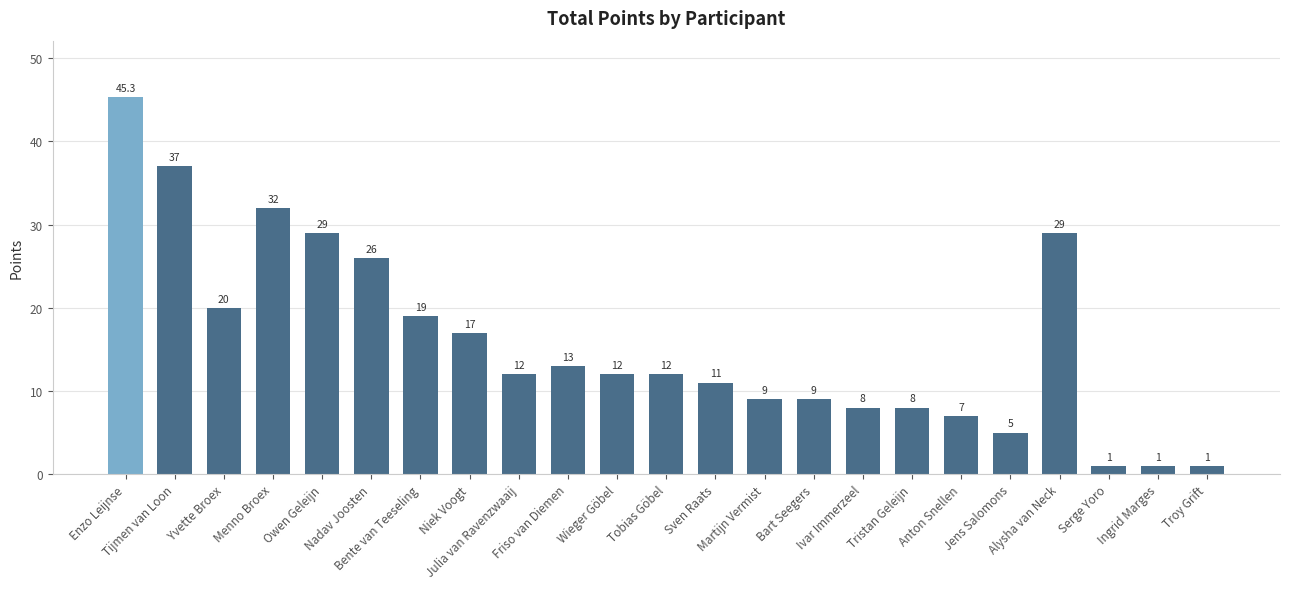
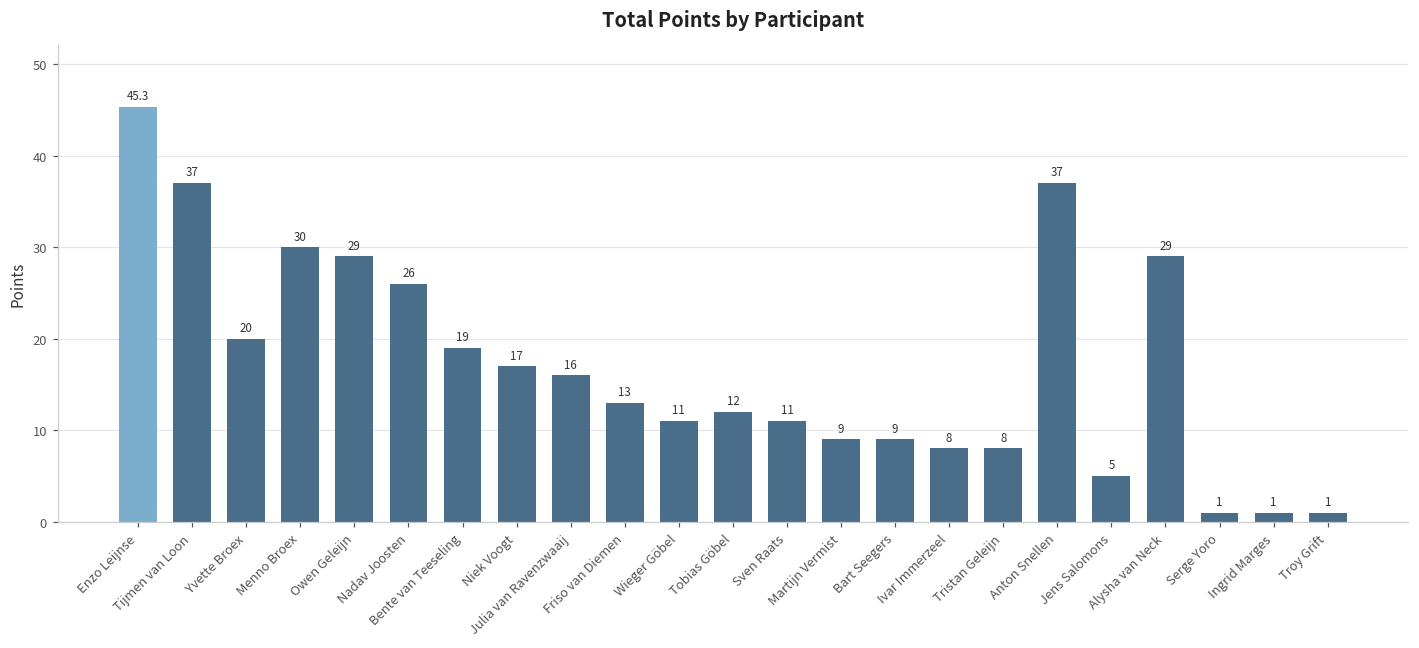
Menno Broex: 32 -> 30
Julia van Ravenzwaaij: 12 -> 16
Wieger Göbel: 12 -> 11
Anton Snellen: 7 -> 37
